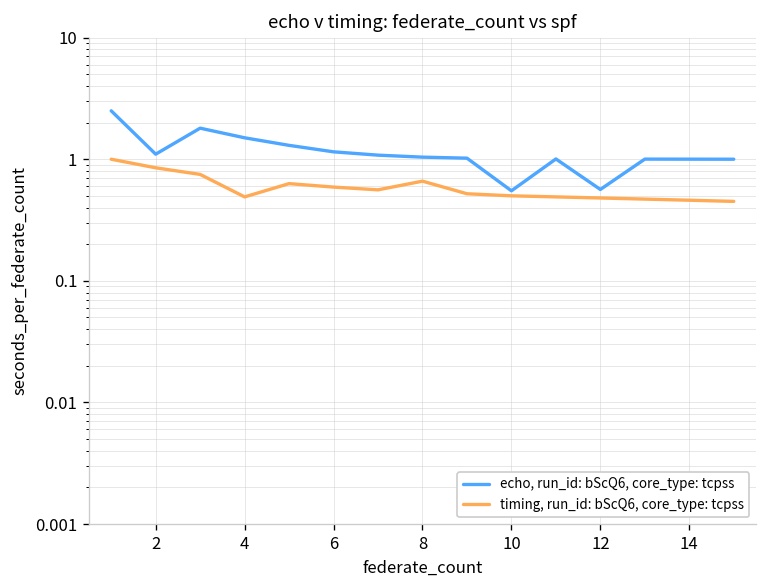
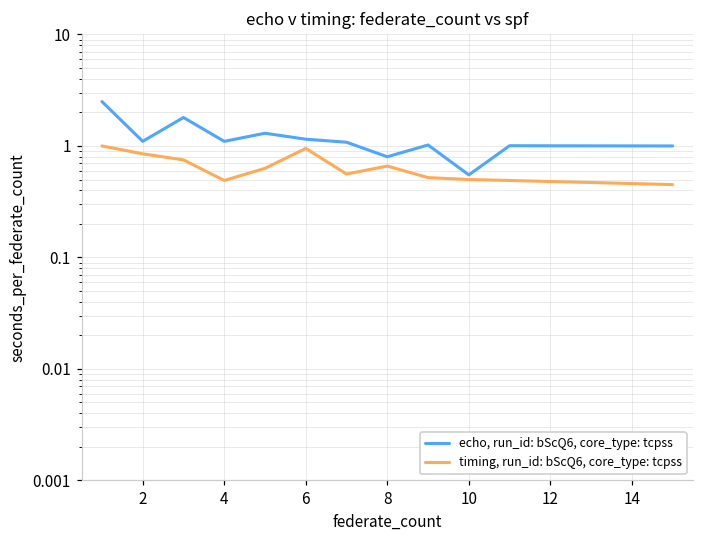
echo, run_id: bScQ6, core_type: tcpss, 4: 1.5 -> 1.1
timing, run_id: bScQ6, core_type: tcpss, 6: 0.6 -> 1.0
echo, run_id: bScQ6, core_type: tcpss, 8: 1.0 -> 0.8
echo, run_id: bScQ6, core_type: tcpss, 12: 0.6 -> 1.0
